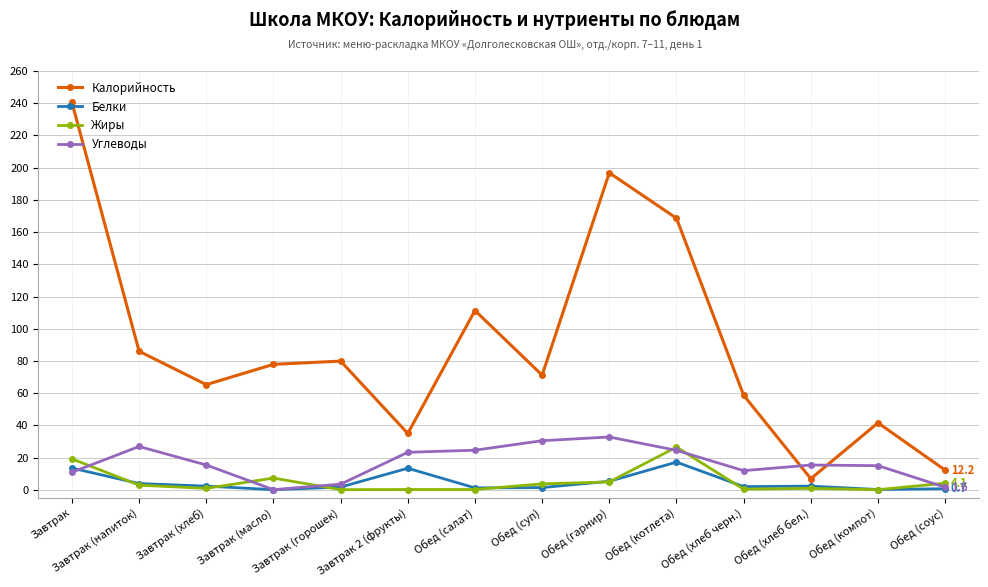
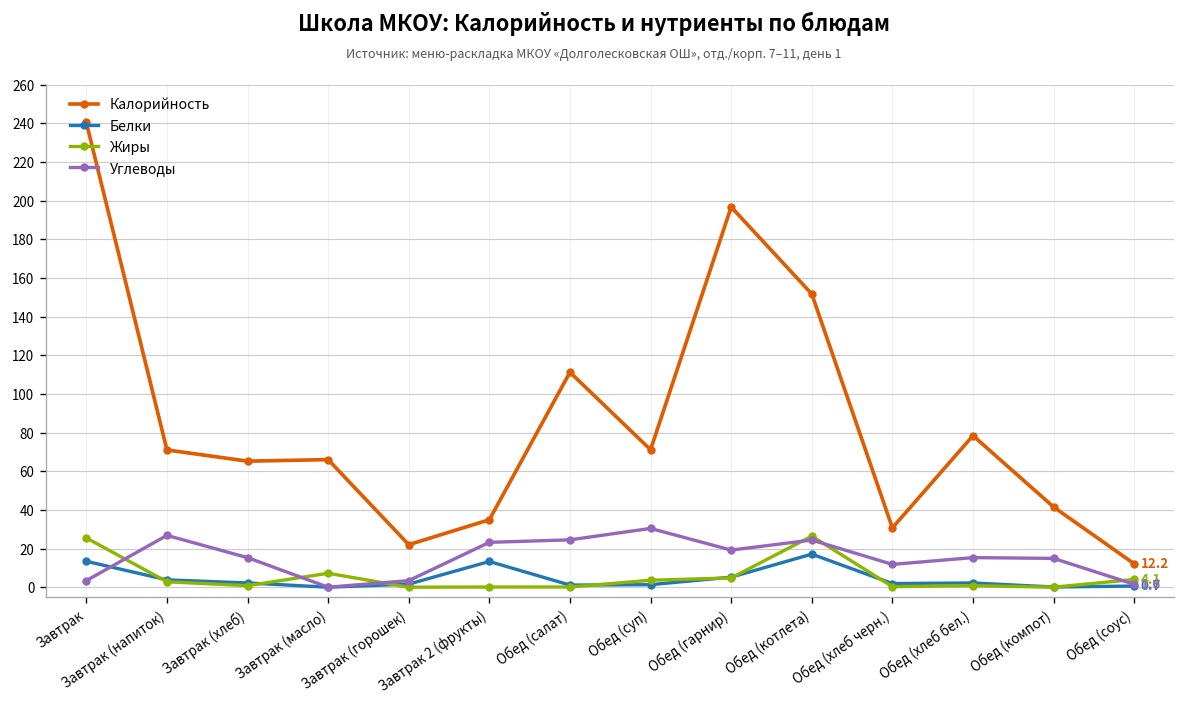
Жиры, Завтрак: 19 -> 26
Углеводы, Завтрак: 11 -> 4
Калорийность, Завтрак (напиток): 86 -> 71
Калорийность, Завтрак (масло): 78 -> 66
Калорийность, Завтрак (горошек): 80 -> 22
Углеводы, Обед (гарнир): 33 -> 19
Калорийность, Обед (котлета): 169 -> 152
Калорийность, Обед (хлеб черн.): 59 -> 31
Калорийность, Обед (хлеб бел.): 7 -> 79
